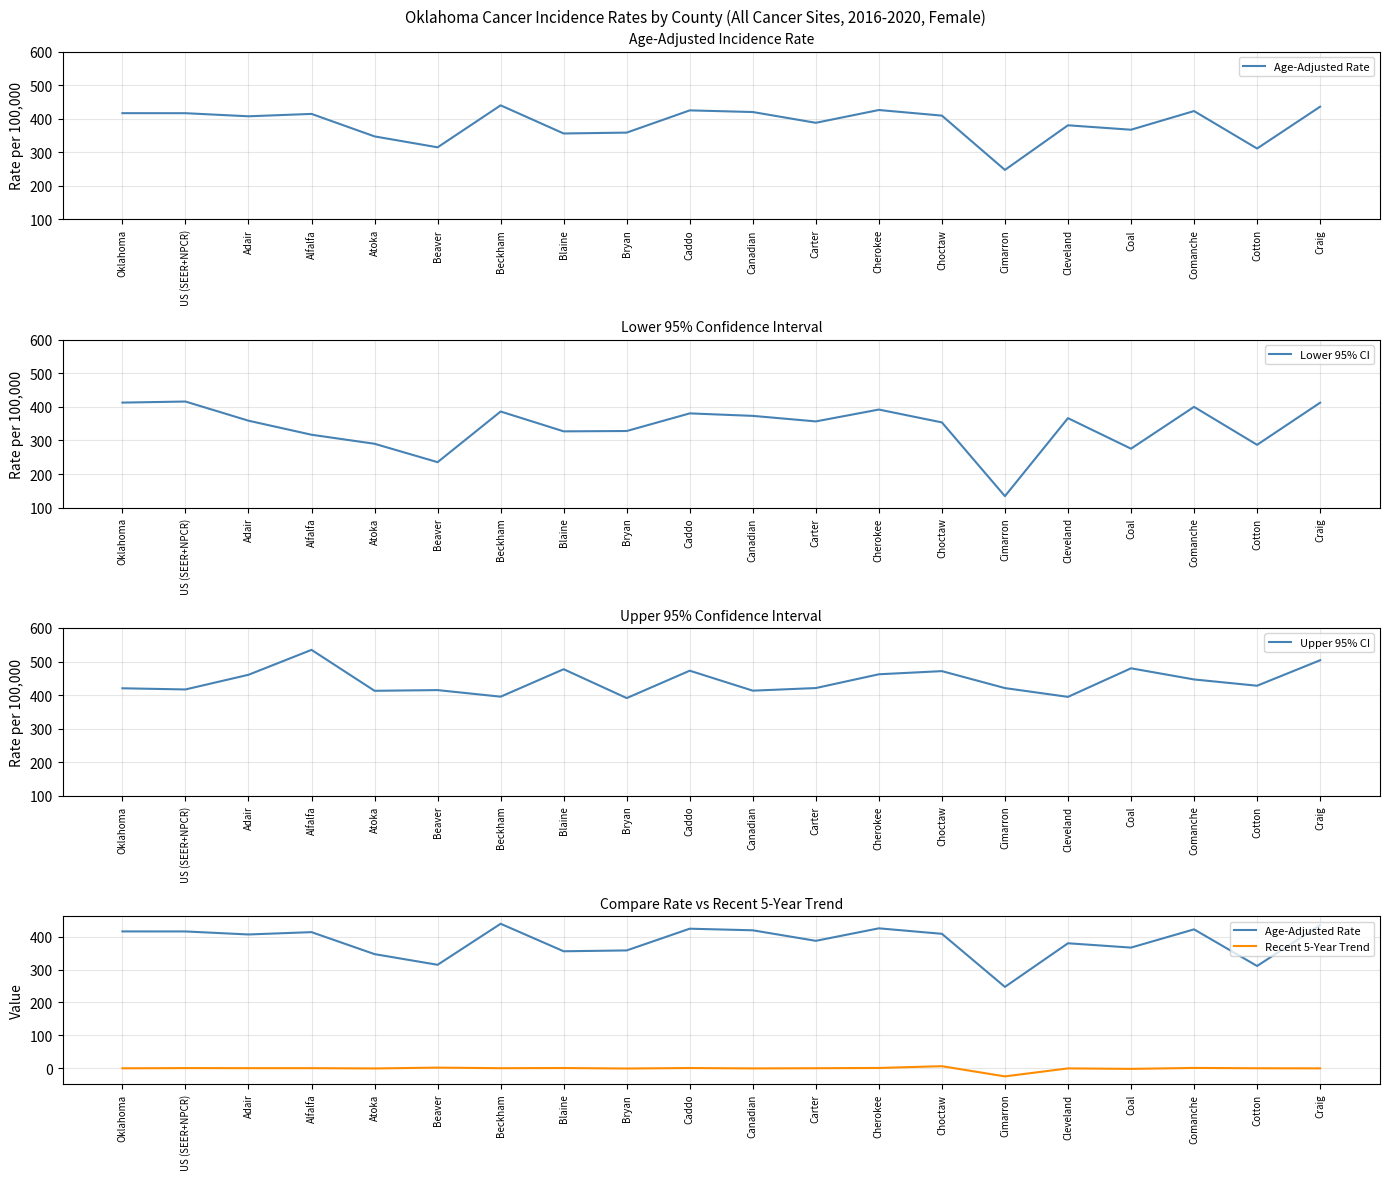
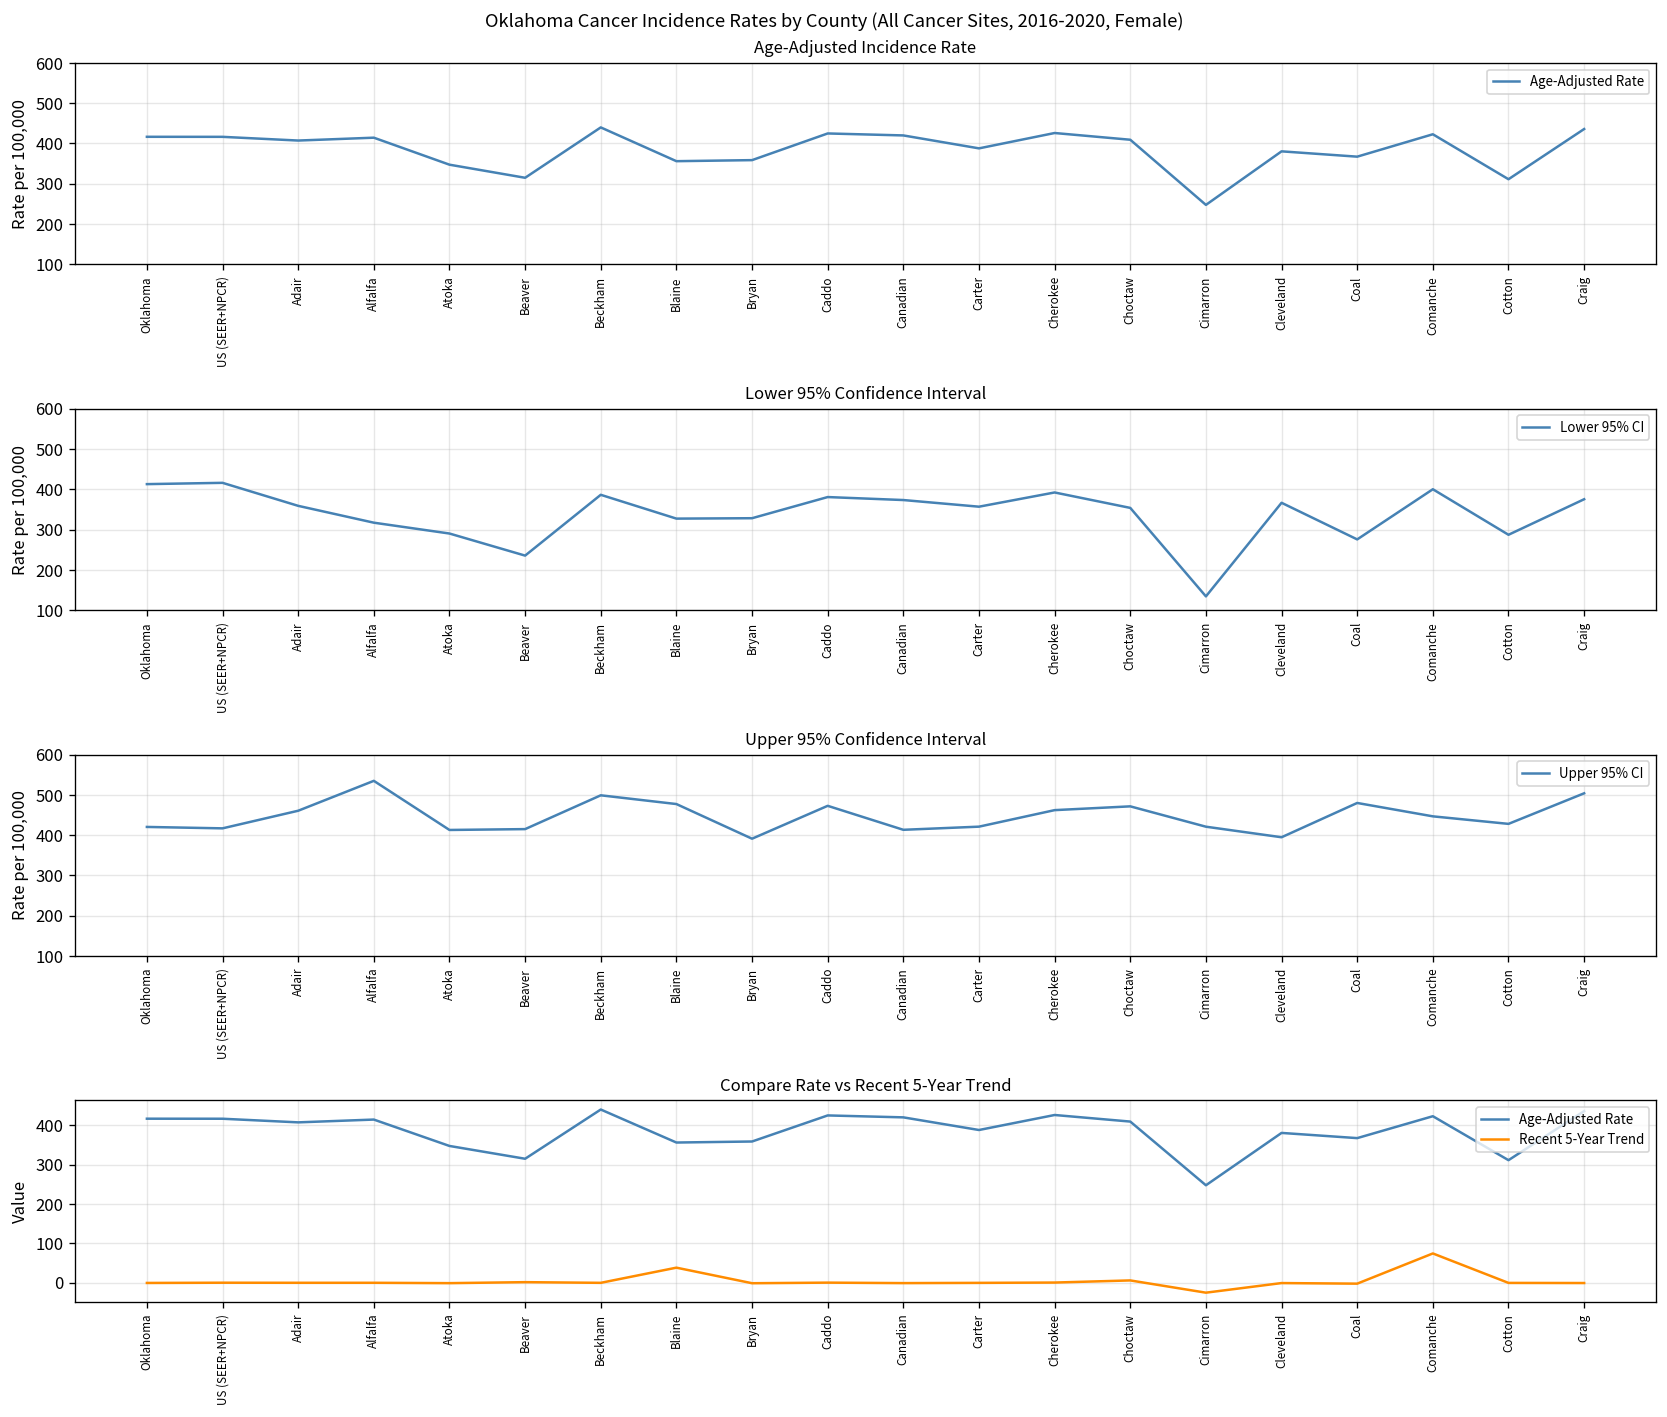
Lower 95% Confidence Interval, Craig: 410 -> 380
Upper 95% Confidence Interval, Beckham: 400 -> 500
Compare Rate vs Recent 5-Year Trend, Recent 5-Year Trend, Blaine: 0 -> 40
Compare Rate vs Recent 5-Year Trend, Recent 5-Year Trend, Comanche: 0 -> 70
